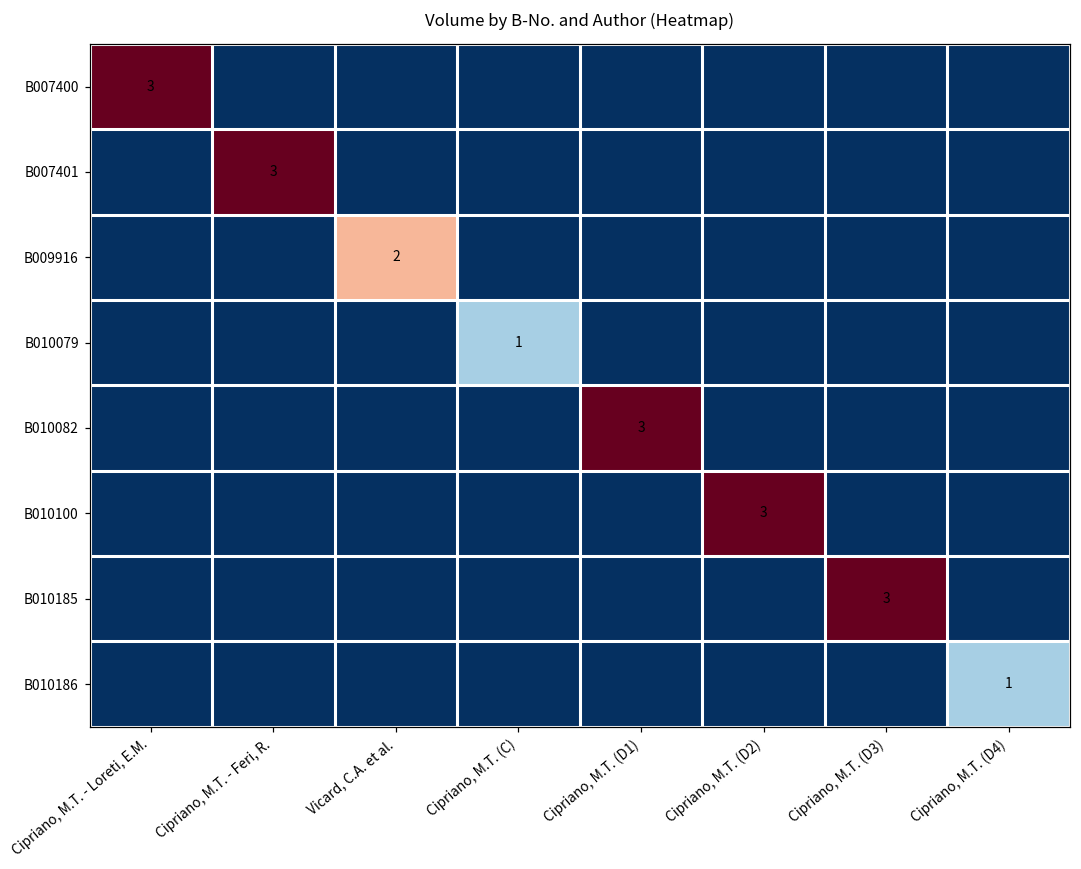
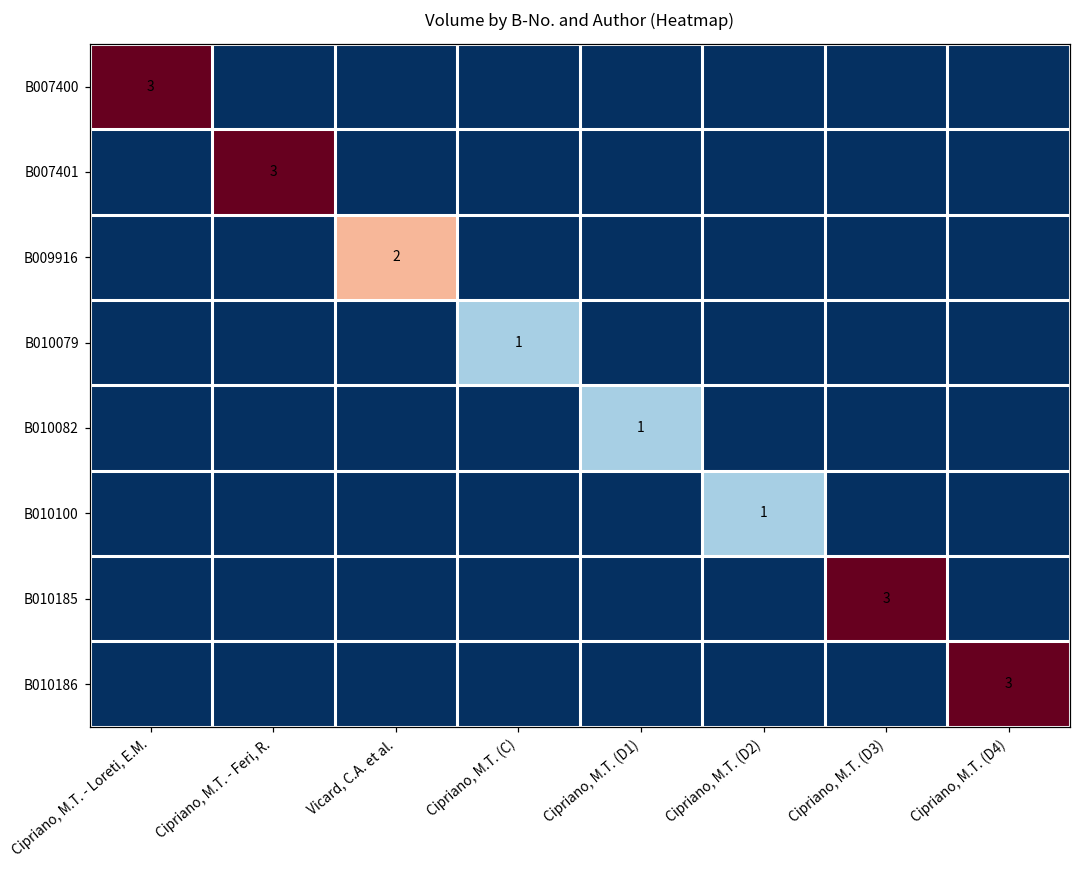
B010082, Cipriano, M.T. (D1): 3 -> 1
B010100, Cipriano, M.T. (D2): 3 -> 1
B010186, Cipriano, M.T. (D4): 1 -> 3
